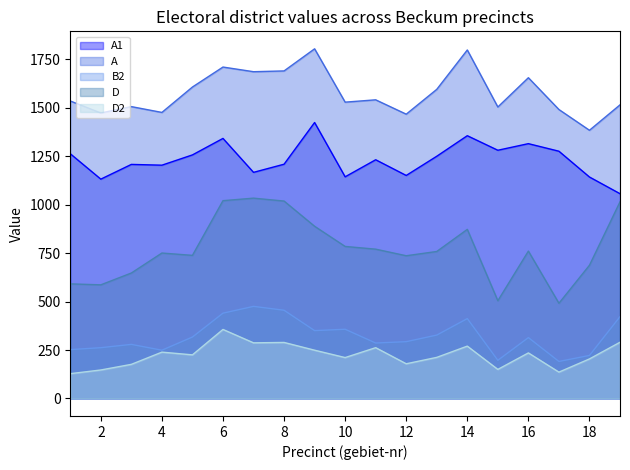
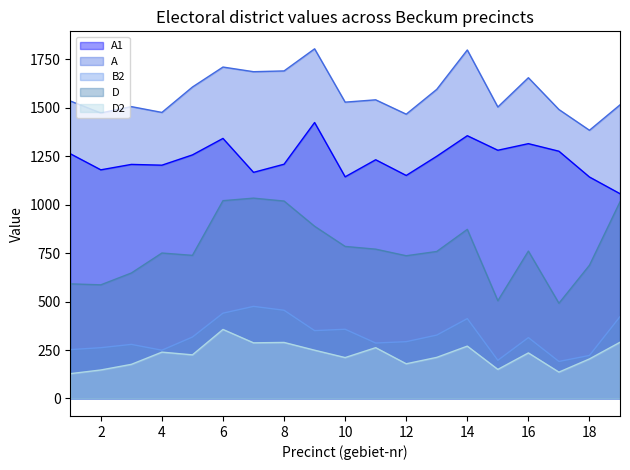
A1, 2: 1130 -> 1180
